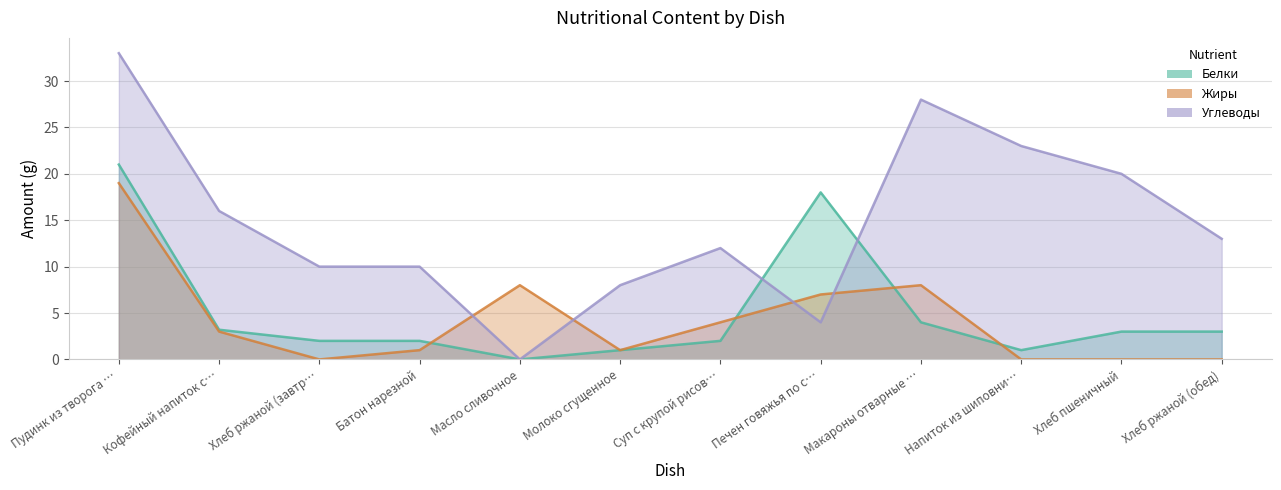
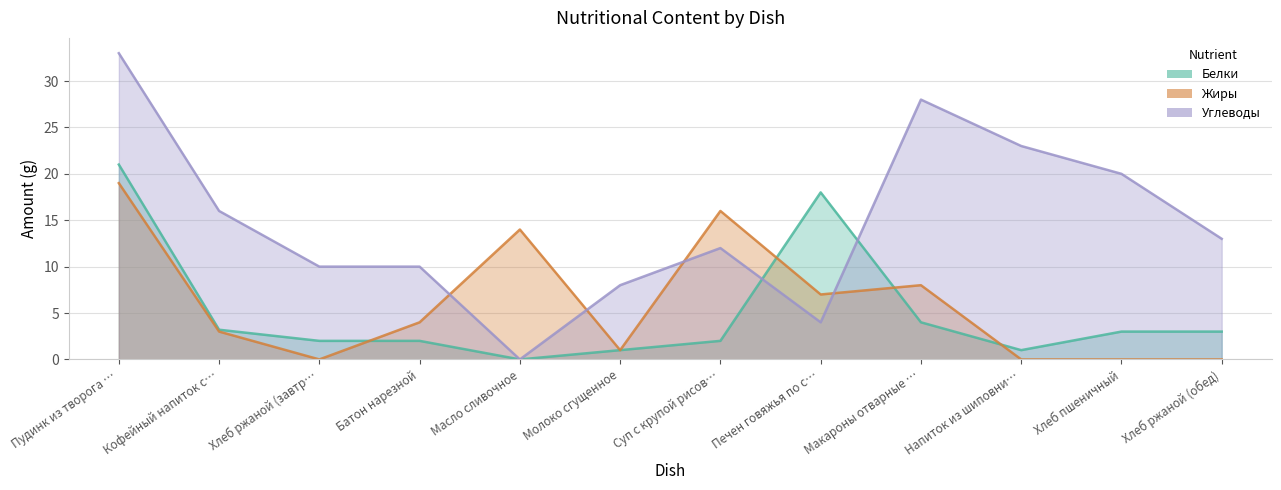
Жиры, Батон нарезной: 1 -> 4
Жиры, Масло сливочное: 8 -> 14
Жиры, Суп с крупой рисов…: 4 -> 16
